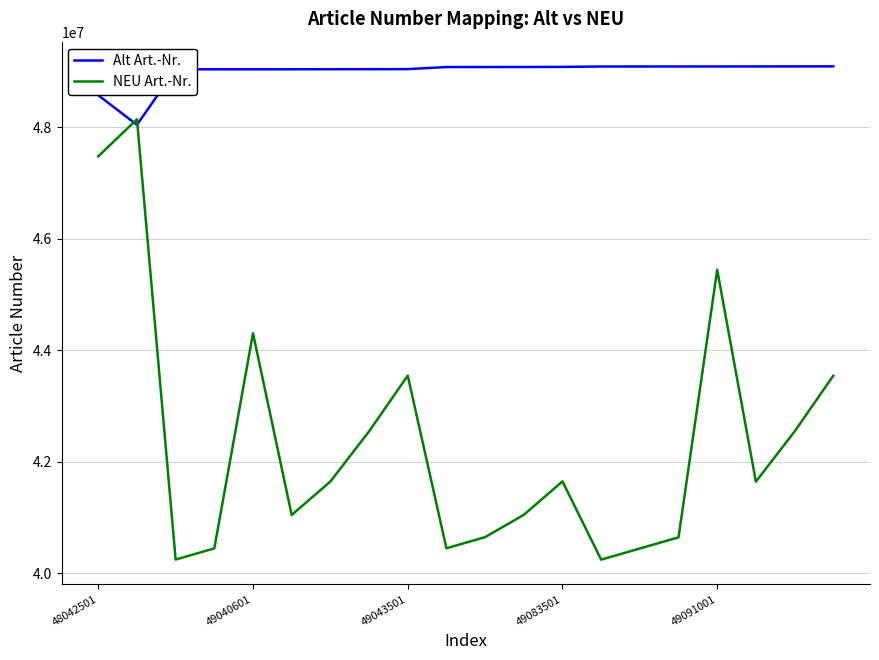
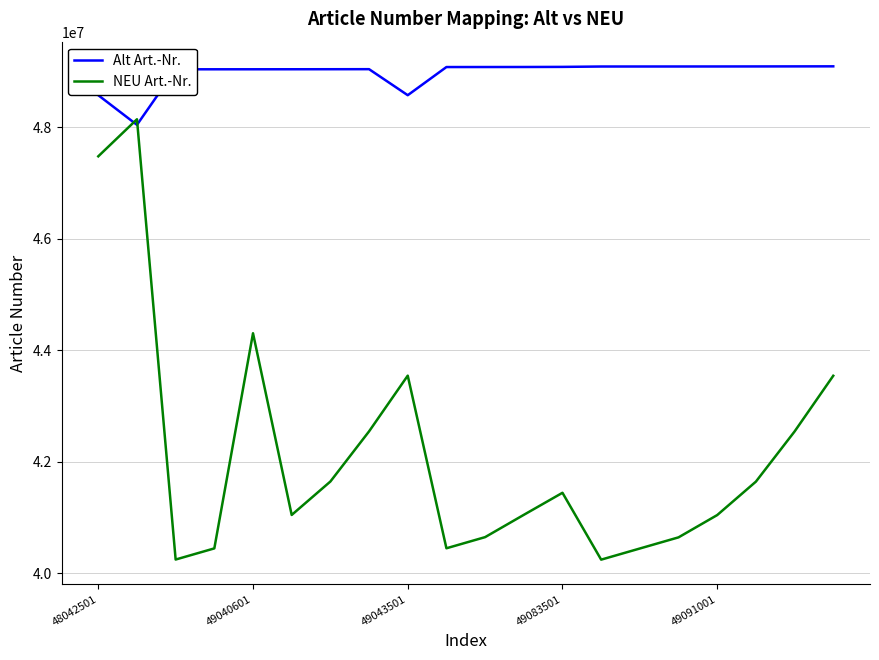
Alt Art.-Nr., 49043501: 49000000 -> 48600000
NEU Art.-Nr., 49083501: 41600000 -> 41400000
NEU Art.-Nr., 49091001: 45400000 -> 41000000
